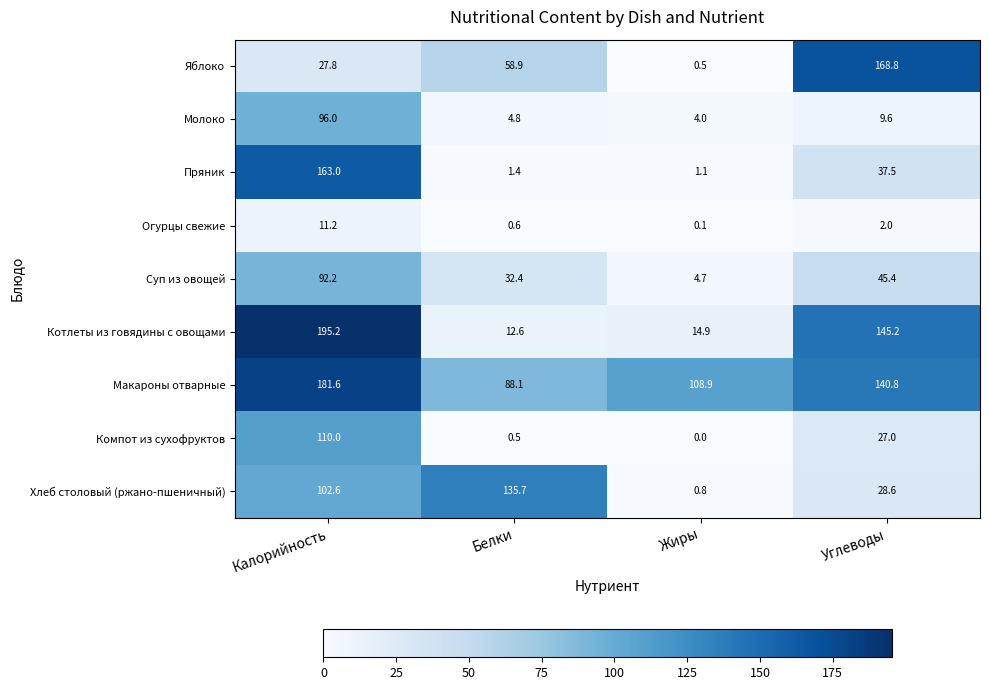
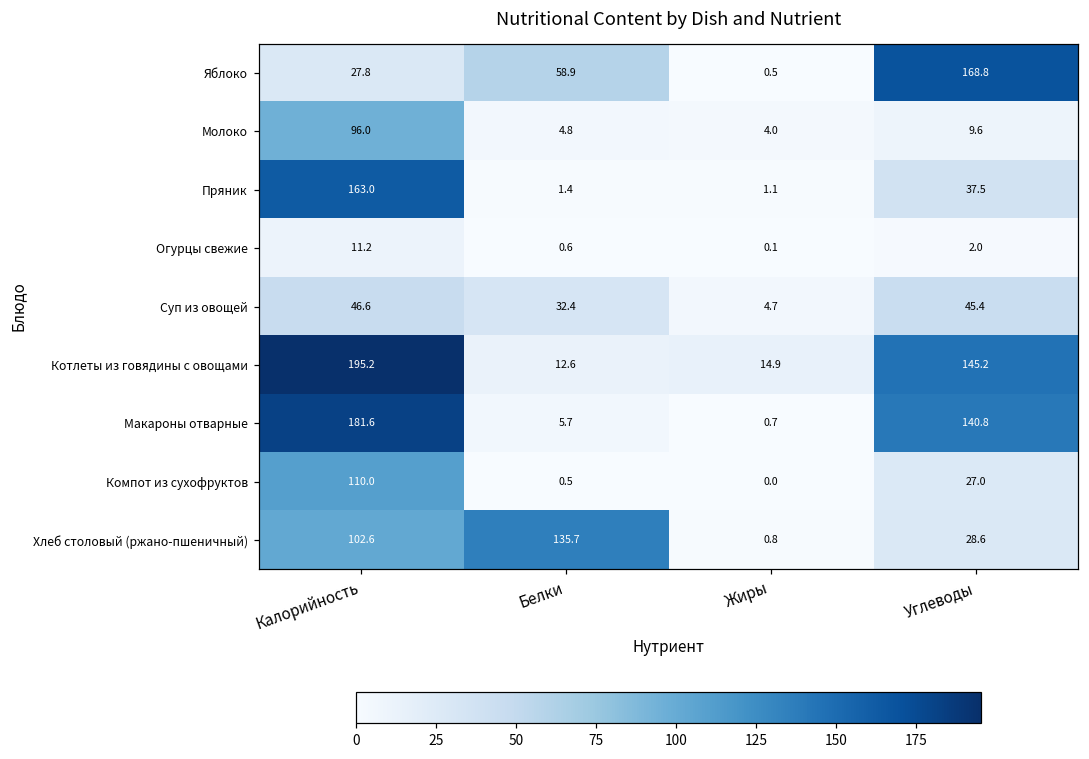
Суп из овощей, Калорийность: 92.2 -> 46.6
Макароны отварные, Белки: 88.1 -> 5.7
Макароны отварные, Жиры: 108.9 -> 0.7
